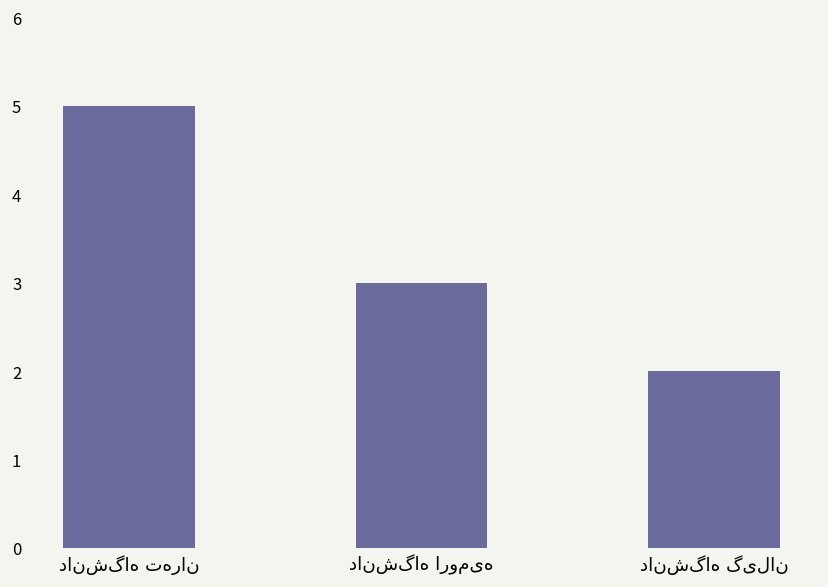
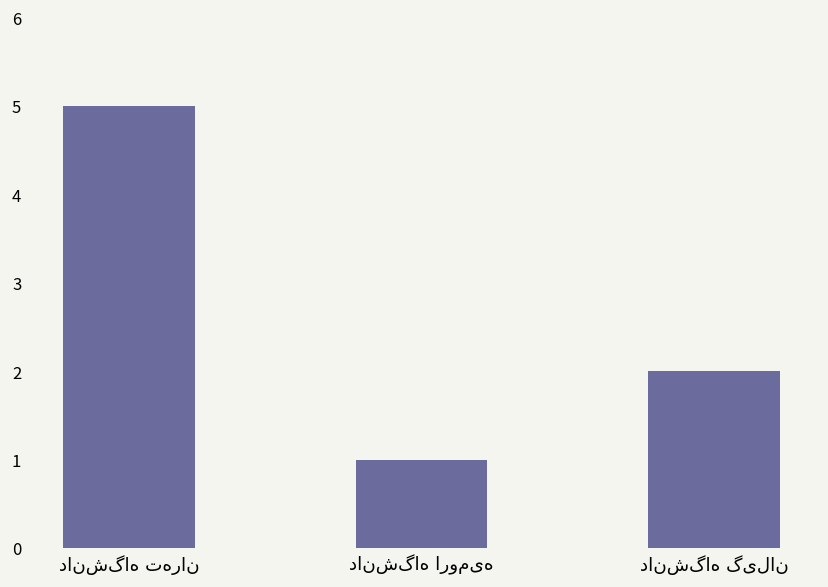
دانشگاه ارومیه: 3 -> 1
